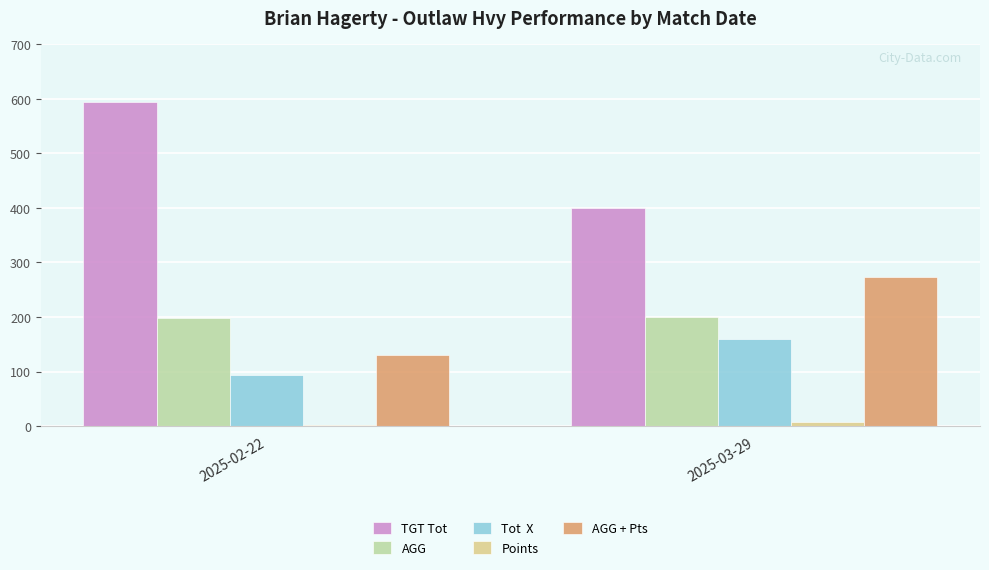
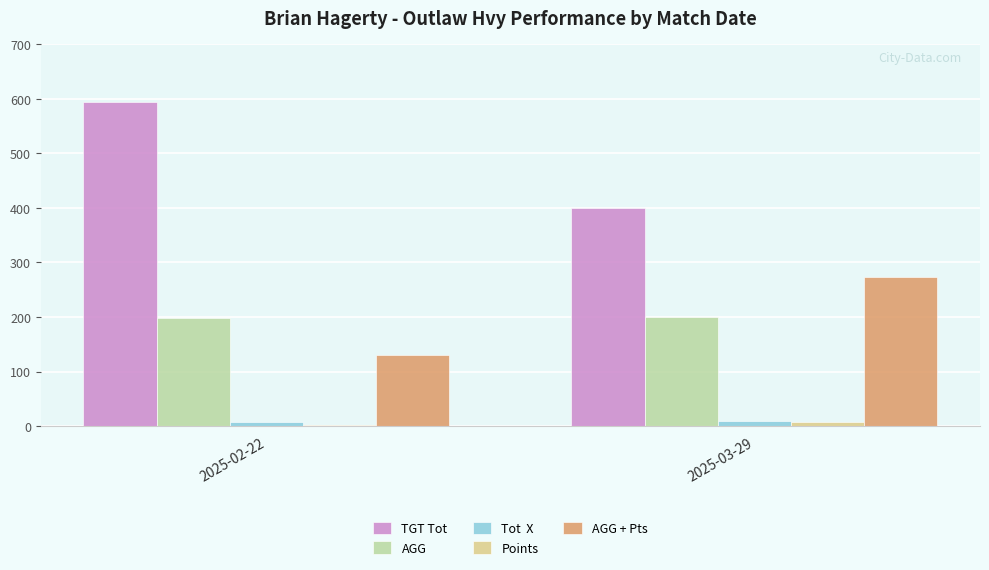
Tot X, 2025-02-22: 90 -> 10
Tot X, 2025-03-29: 160 -> 10
